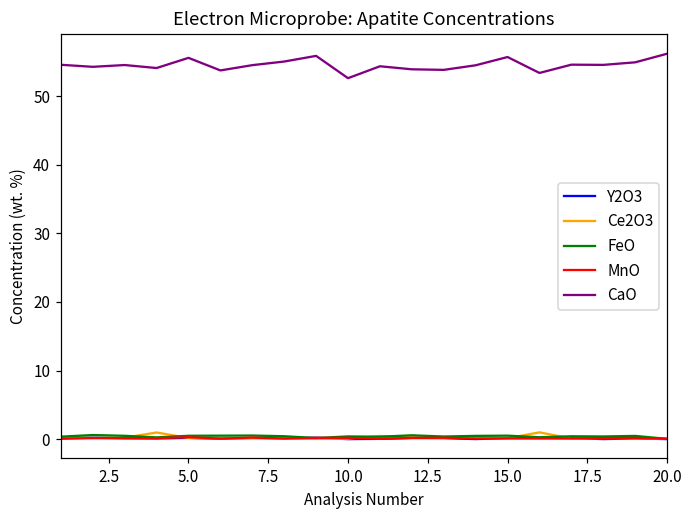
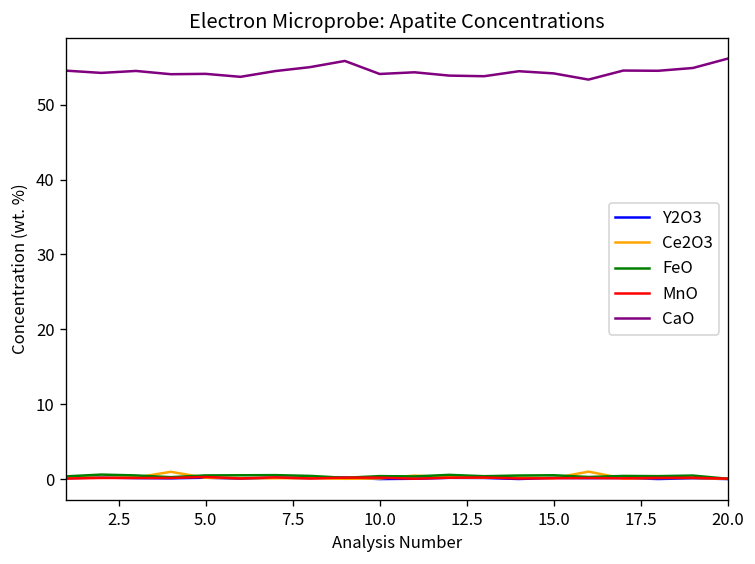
CaO, 5.0: 56 -> 54
CaO, 10.0: 53 -> 54
CaO, 15.0: 56 -> 54
